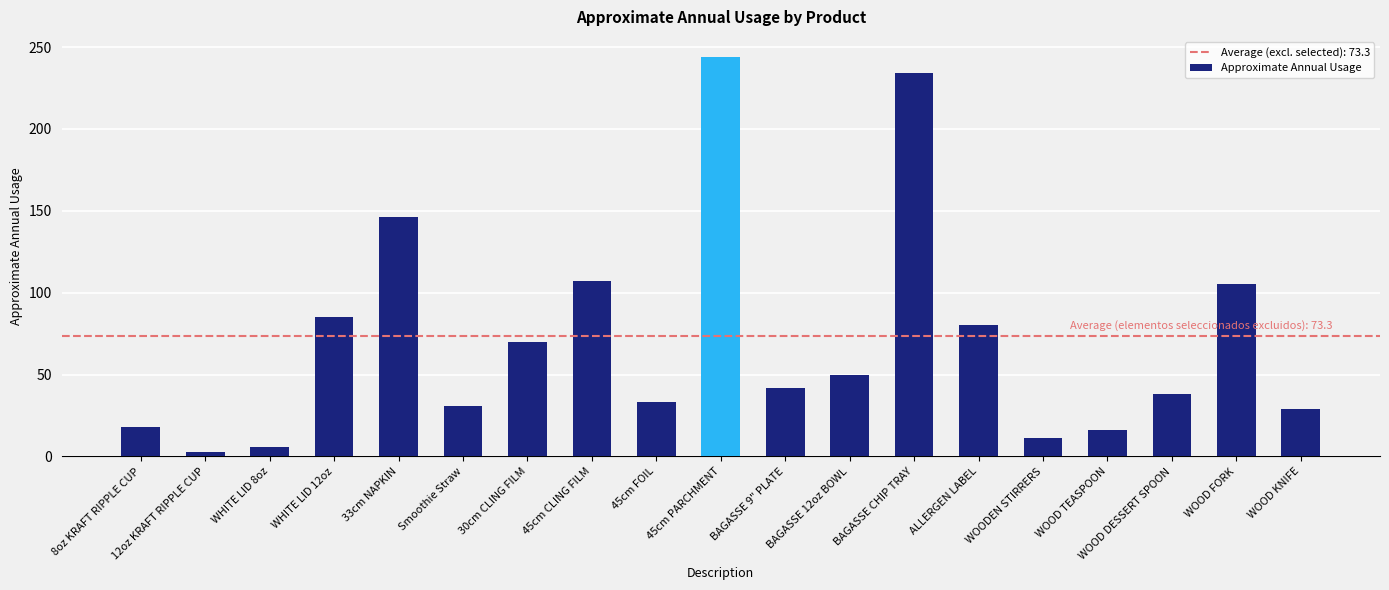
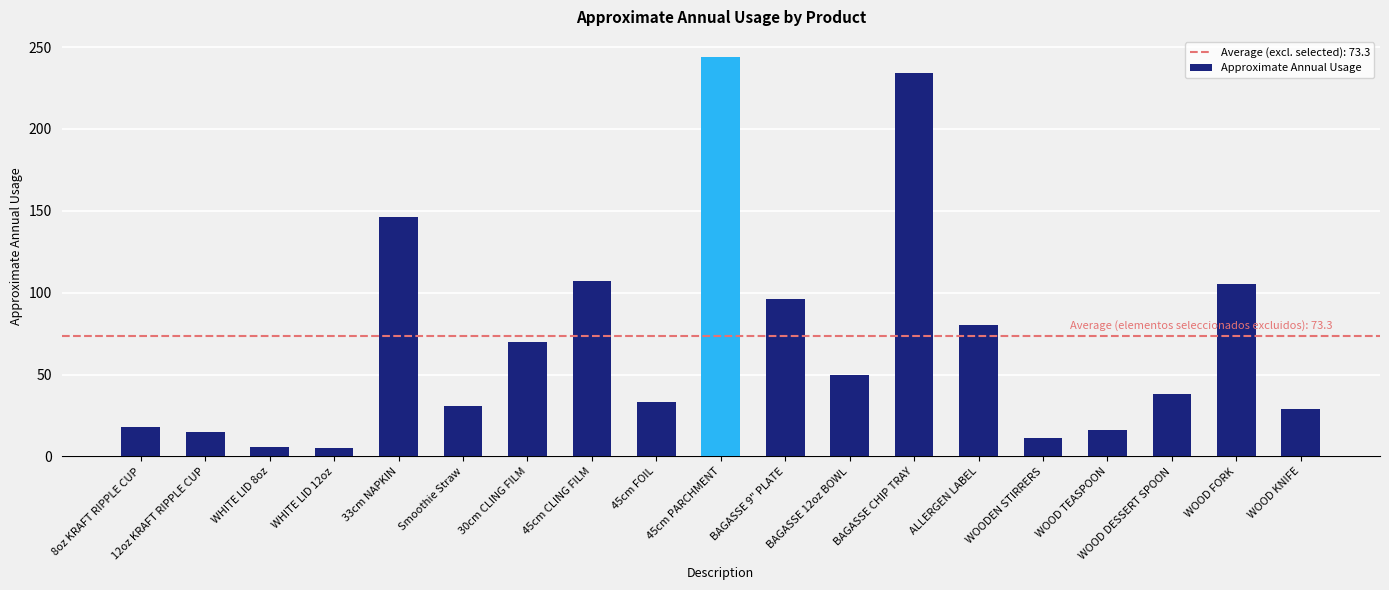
12oz KRAFT RIPPLE CUP: 3 -> 15
WHITE LID 12oz: 85 -> 5
BAGASSE 9" PLATE: 42 -> 96
